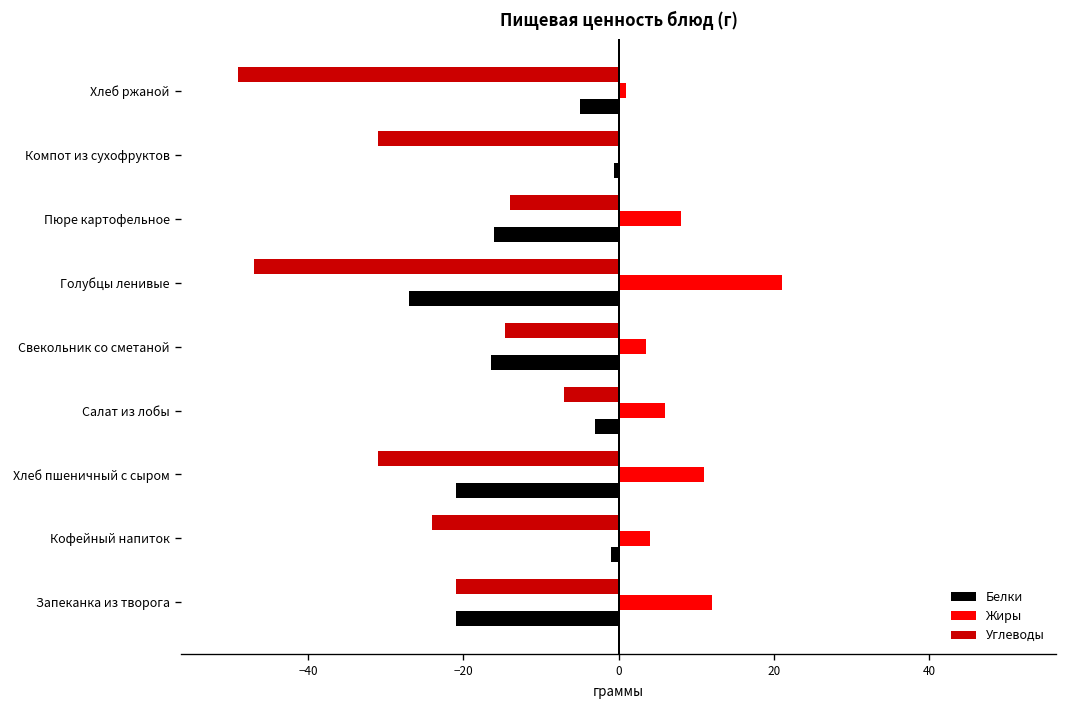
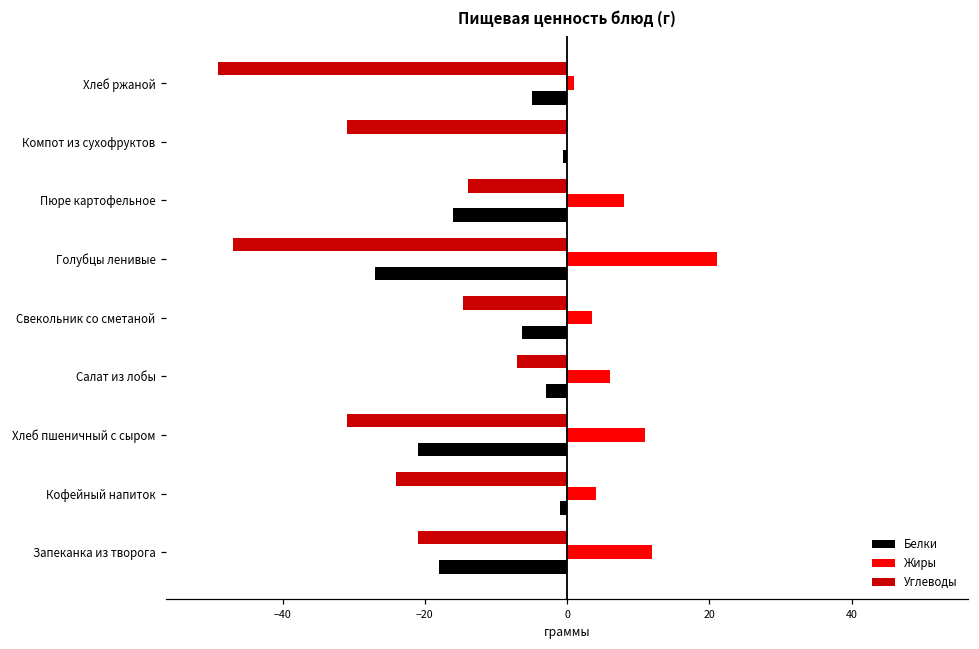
Белки, Свекольник со сметаной: -16 -> -6
Белки, Запеканка из творога: -21 -> -18
